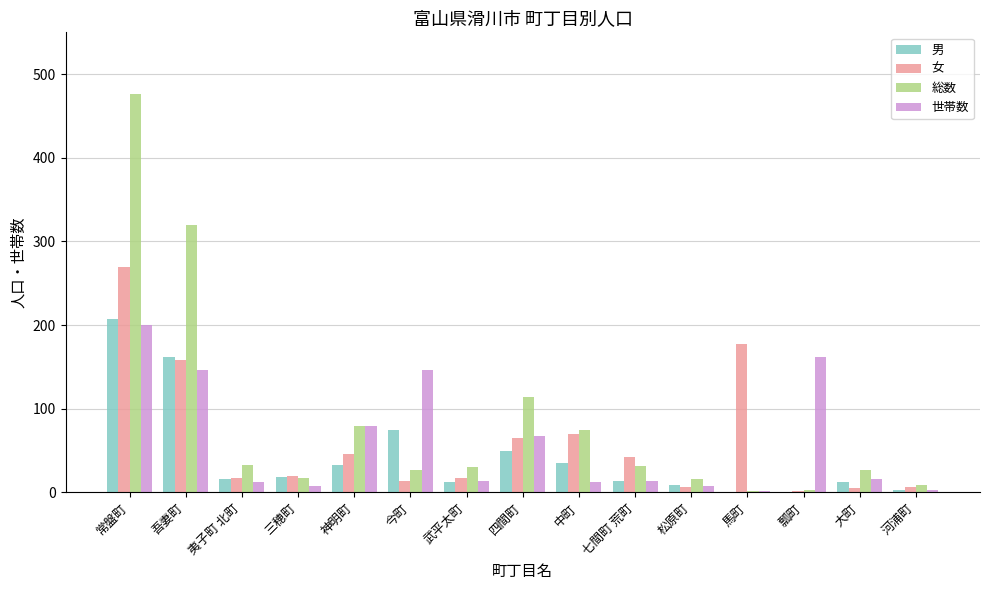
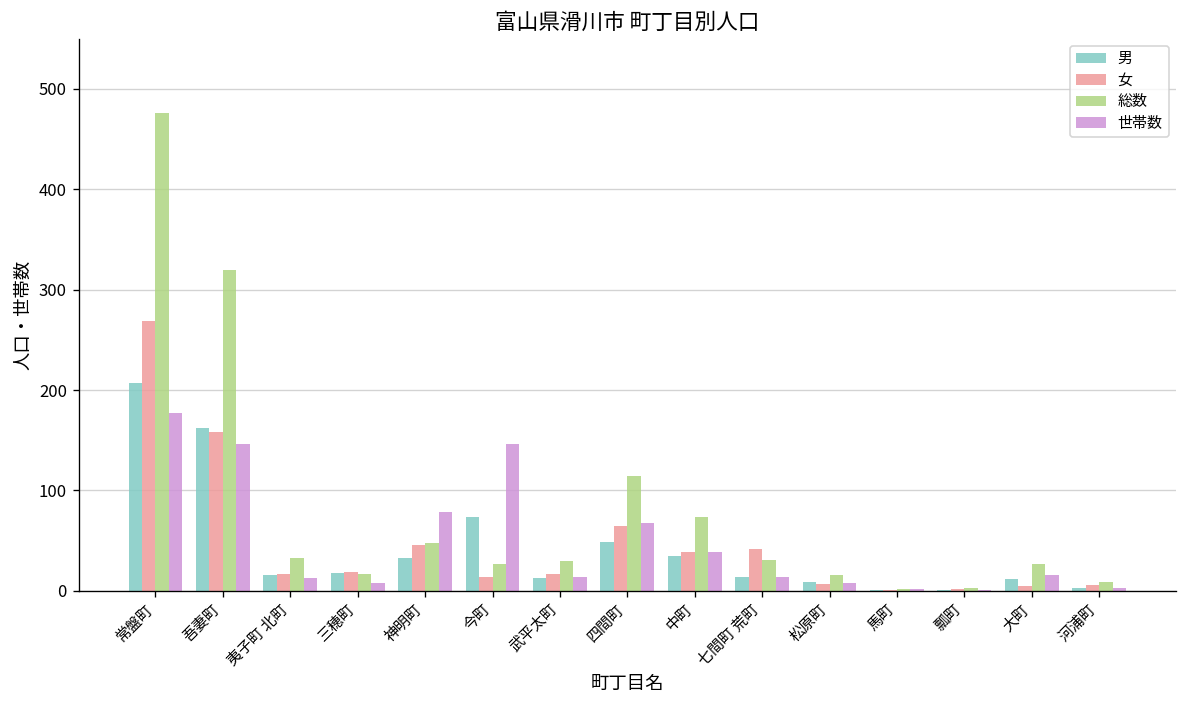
世帯数, 常盤町: 200 -> 180
総数, 神明町: 80 -> 50
女, 中町: 70 -> 40
世帯数, 中町: 10 -> 40
女, 馬町: 180 -> 0
世帯数, 瓢町: 160 -> 0
